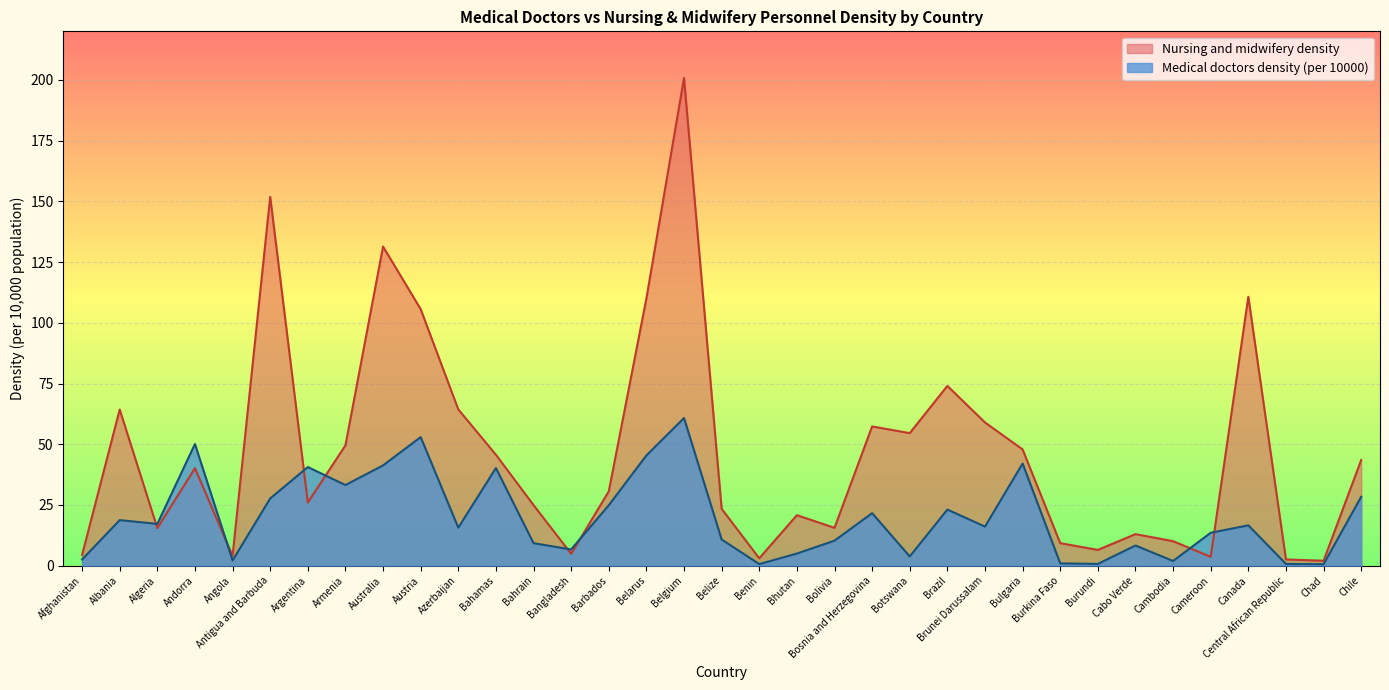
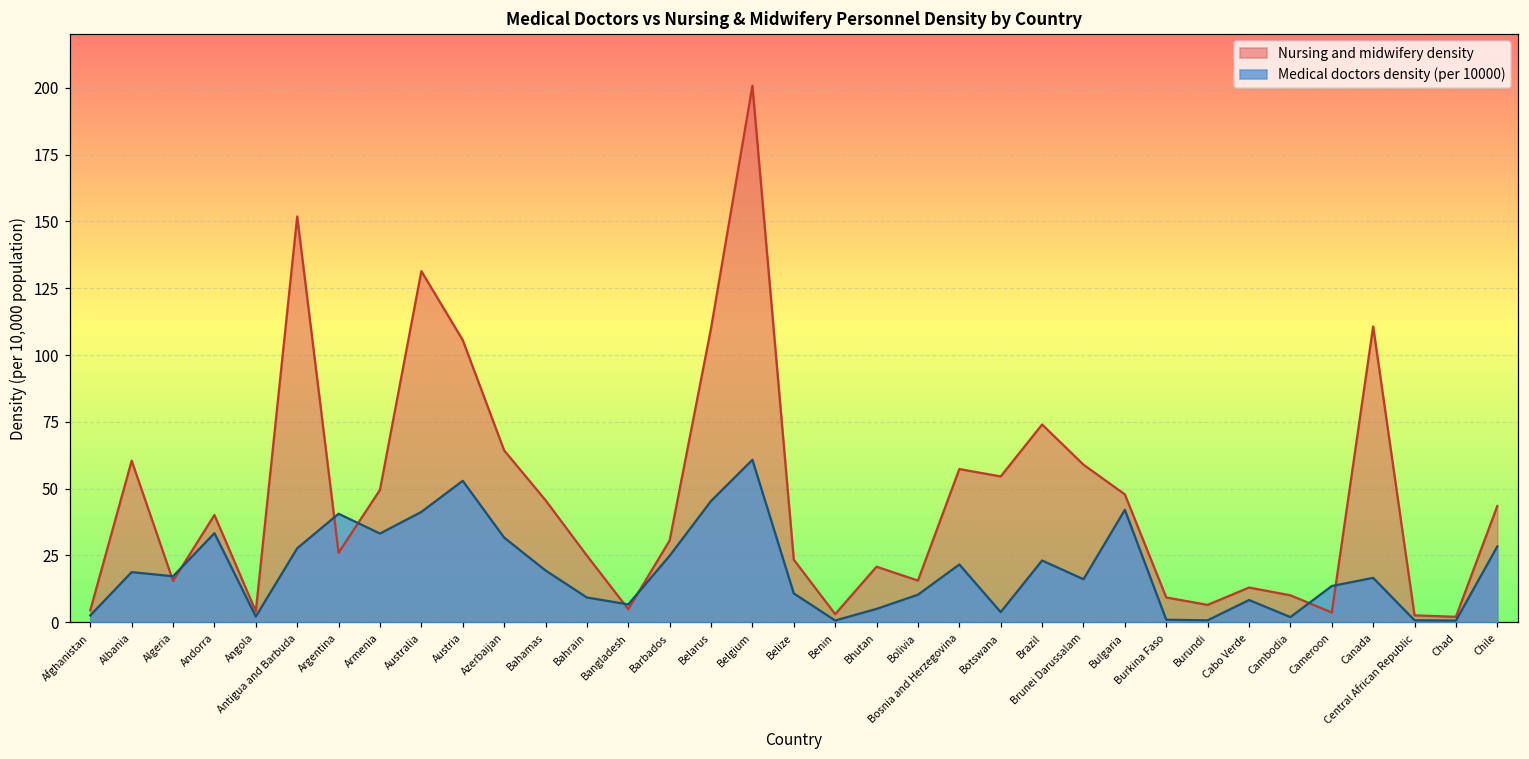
Nursing and midwifery density, Albania: 64 -> 60
Medical doctors density (per 10000), Andorra: 50 -> 33
Medical doctors density (per 10000), Azerbaijan: 16 -> 32
Medical doctors density (per 10000), Bahamas: 40 -> 19
